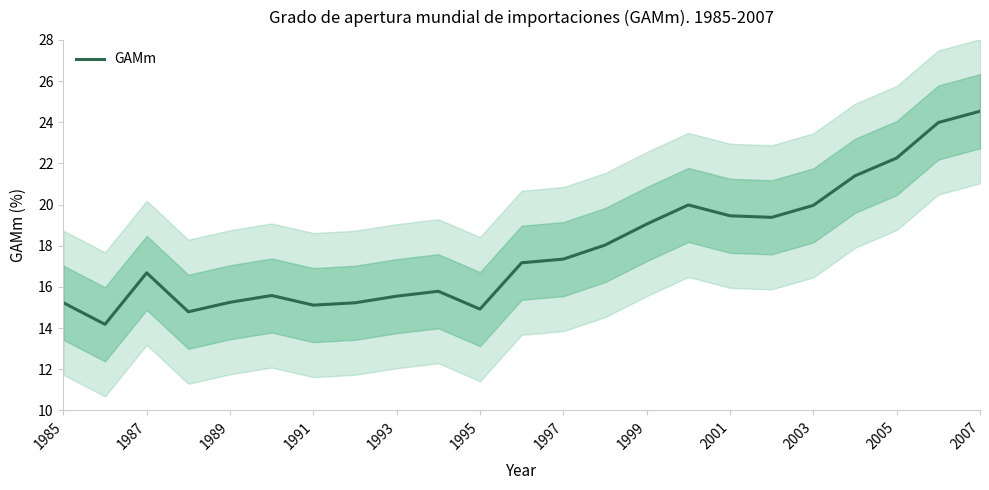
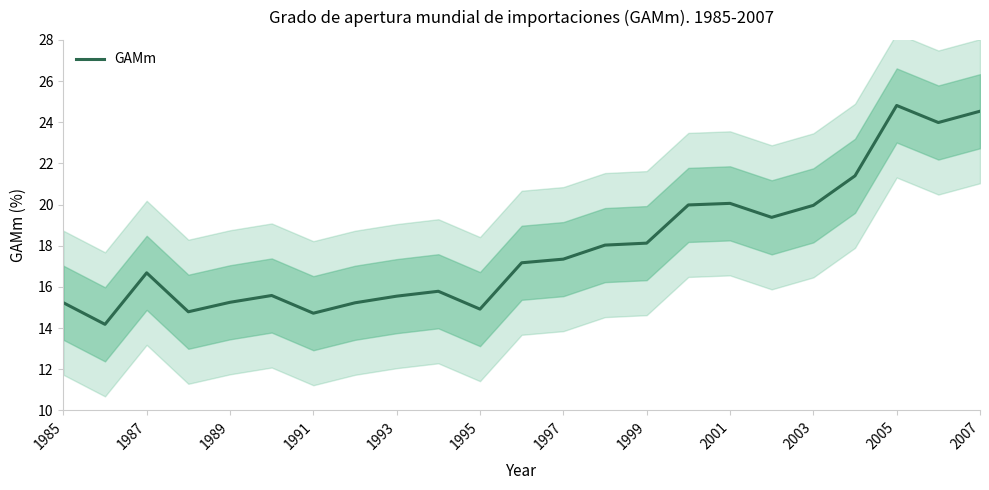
GAMm, 1991: 15.1 -> 14.7
GAMm, 1999: 19.0 -> 18.1
GAMm, 2001: 19.5 -> 20.1
GAMm, 2005: 22.3 -> 24.8
